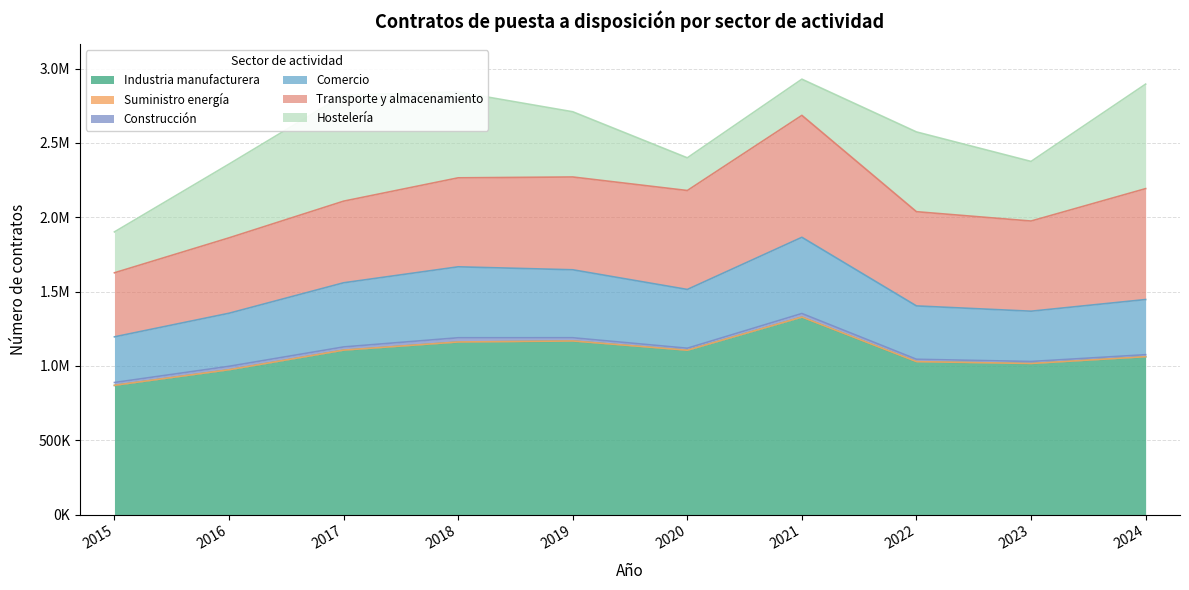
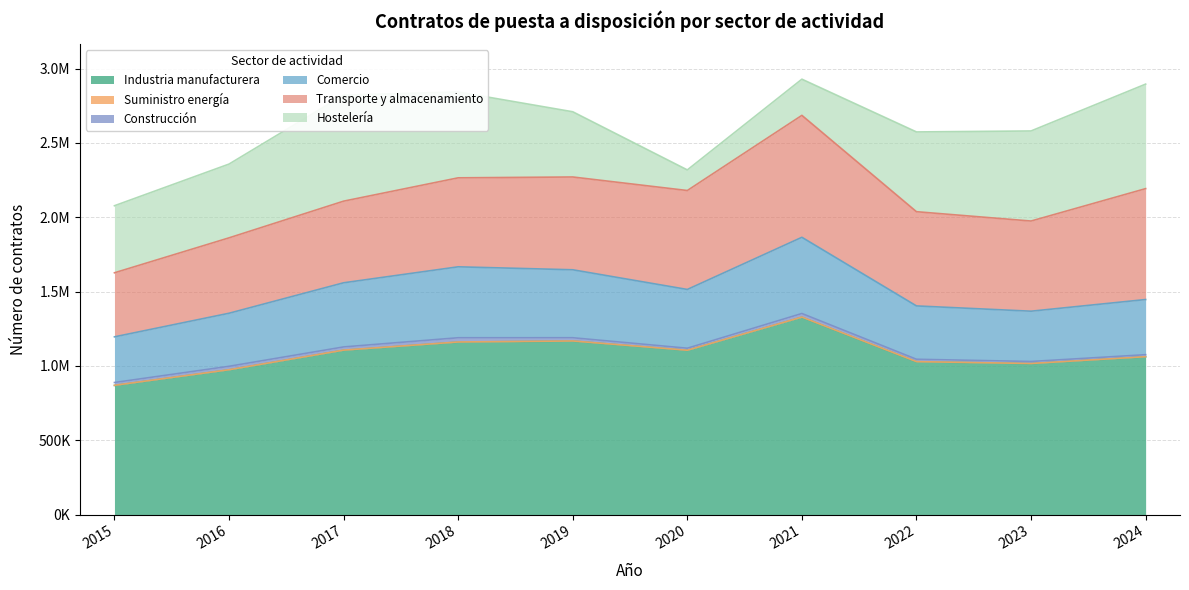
Hostelería, 2015: 280000 -> 450000
Hostelería, 2020: 220000 -> 140000
Hostelería, 2023: 400000 -> 610000
